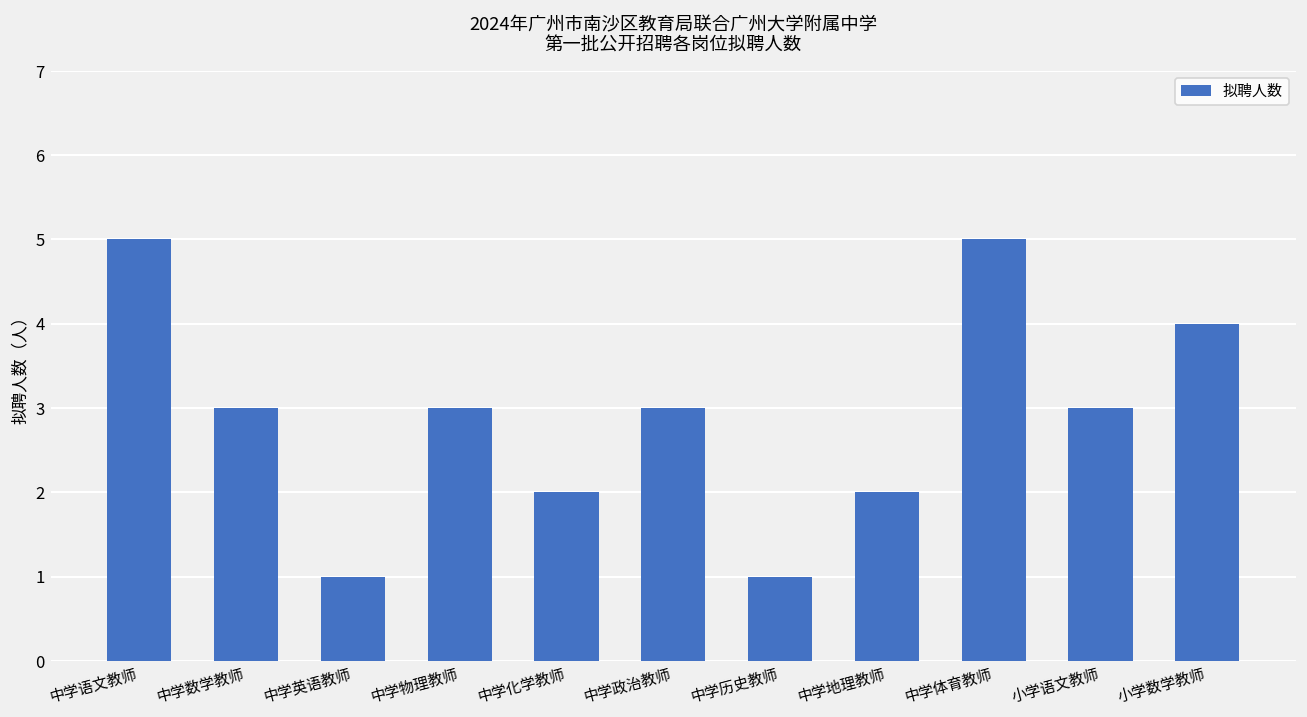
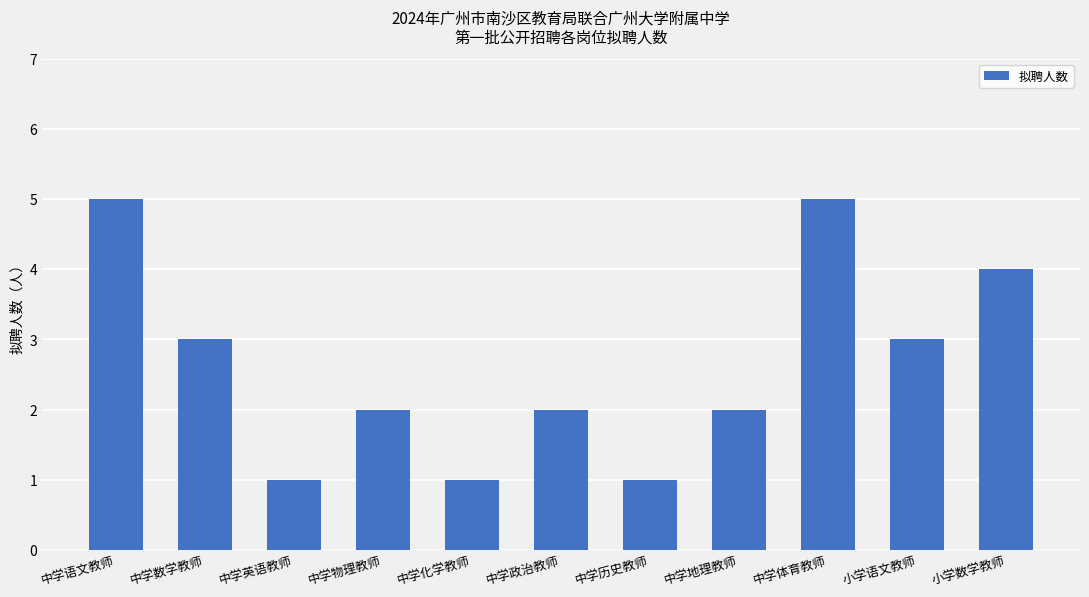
中学物理教师: 3 -> 2
中学化学教师: 2 -> 1
中学政治教师: 3 -> 2
